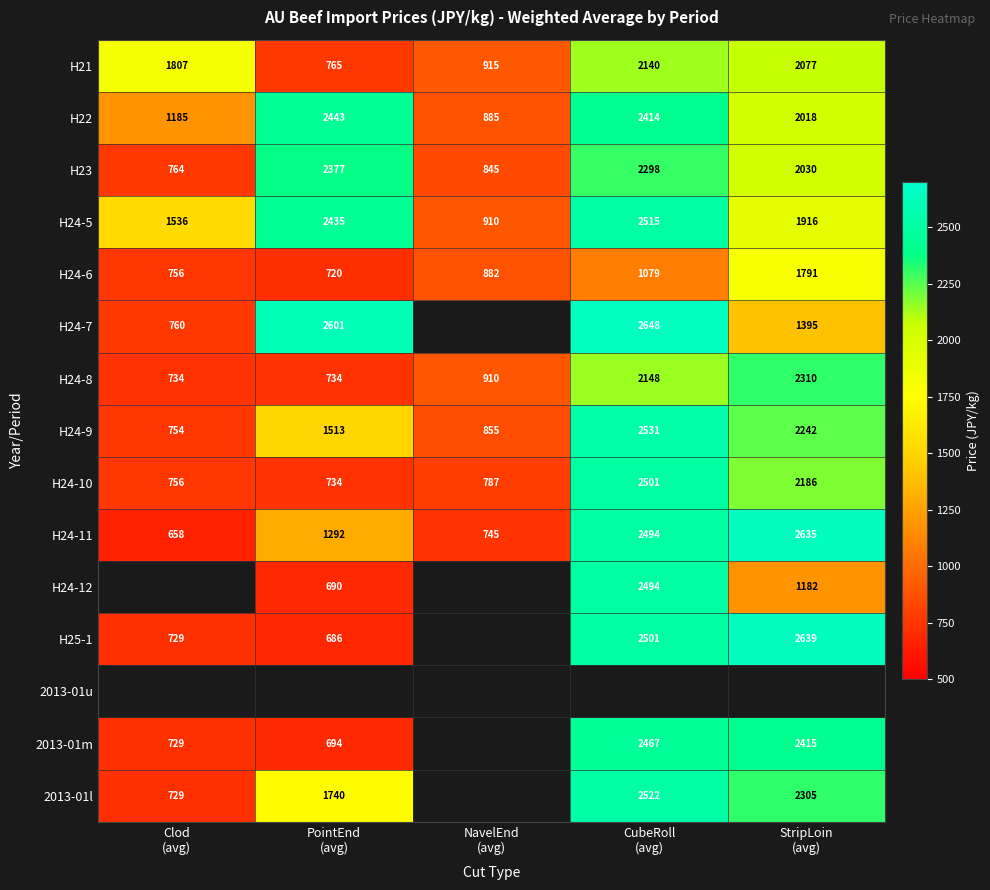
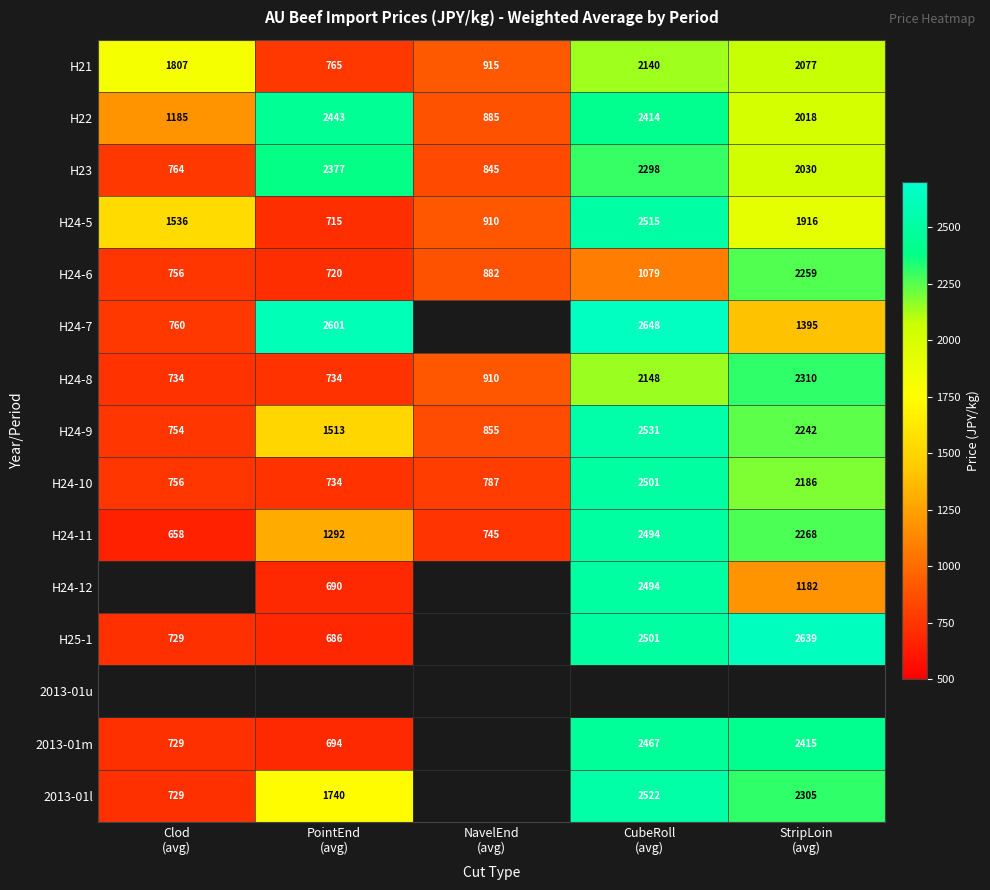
H24-5, PointEnd (avg): 2435 -> 715
H24-6, StripLoin (avg): 1791 -> 2259
H24-11, StripLoin (avg): 2635 -> 2268
